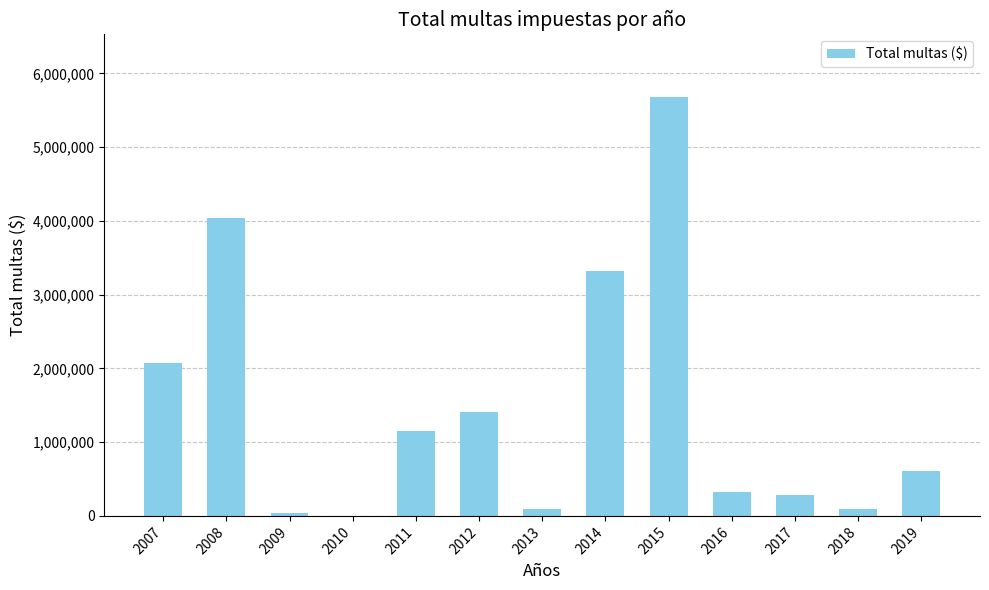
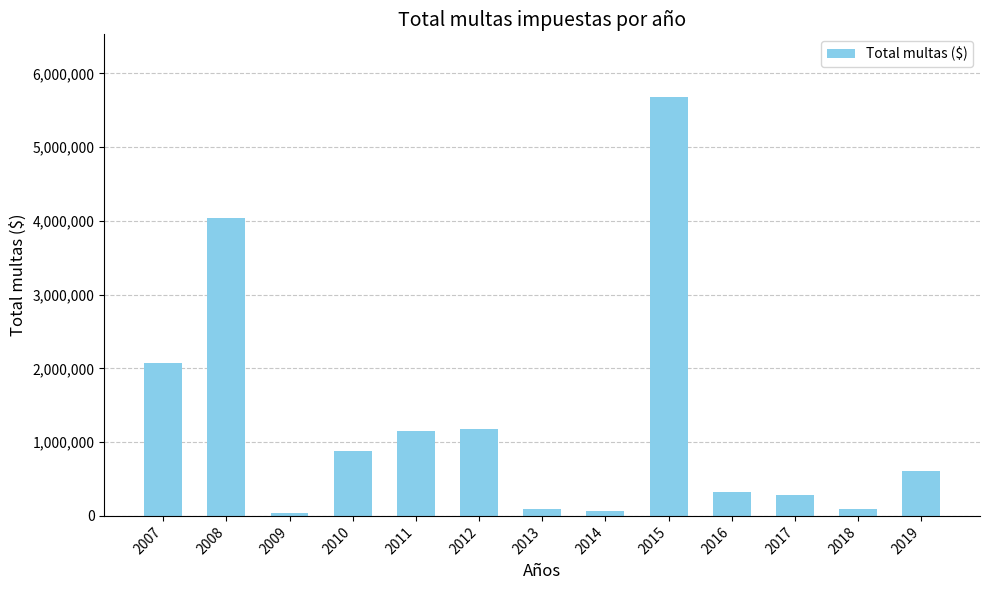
2010: 0 -> 900,000
2012: 1,400,000 -> 1,200,000
2014: 3,300,000 -> 100,000
